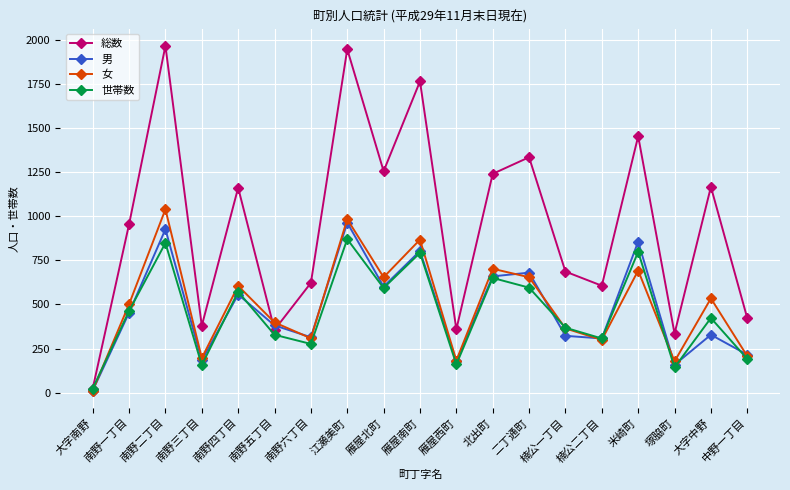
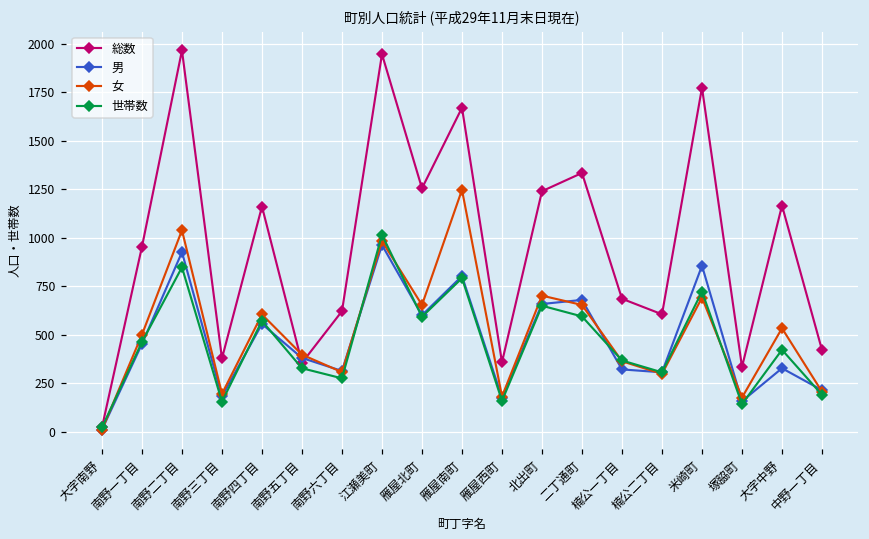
世帯数, 江瀬美町: 870 -> 1020
総数, 雁屋南町: 1760 -> 1670
女, 雁屋南町: 870 -> 1250
総数, 米崎町: 1450 -> 1770
世帯数, 米崎町: 800 -> 720
